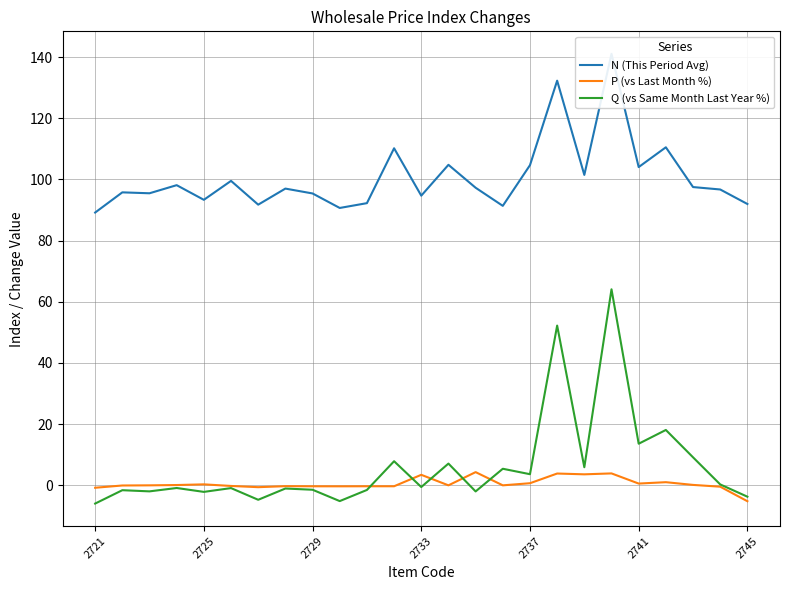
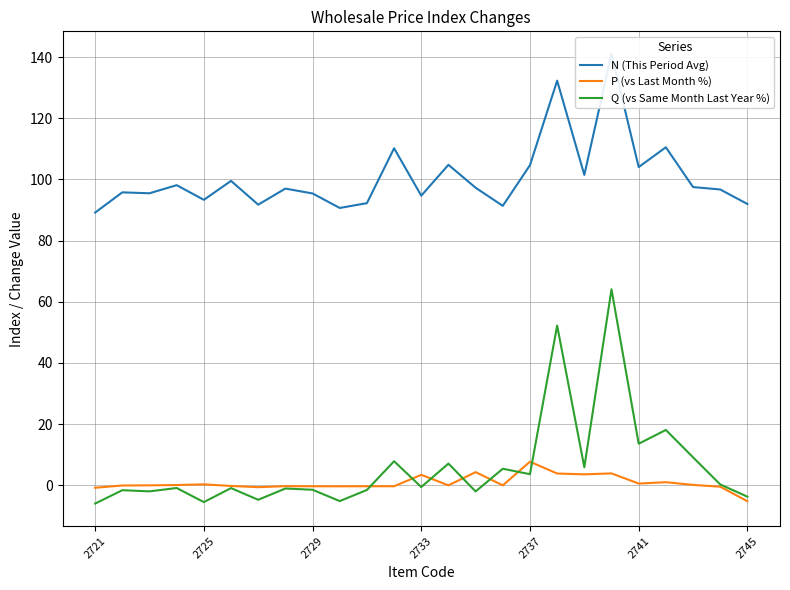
Q (vs Same Month Last Year %), 2725: -2 -> -5
P (vs Last Month %), 2737: 1 -> 8
